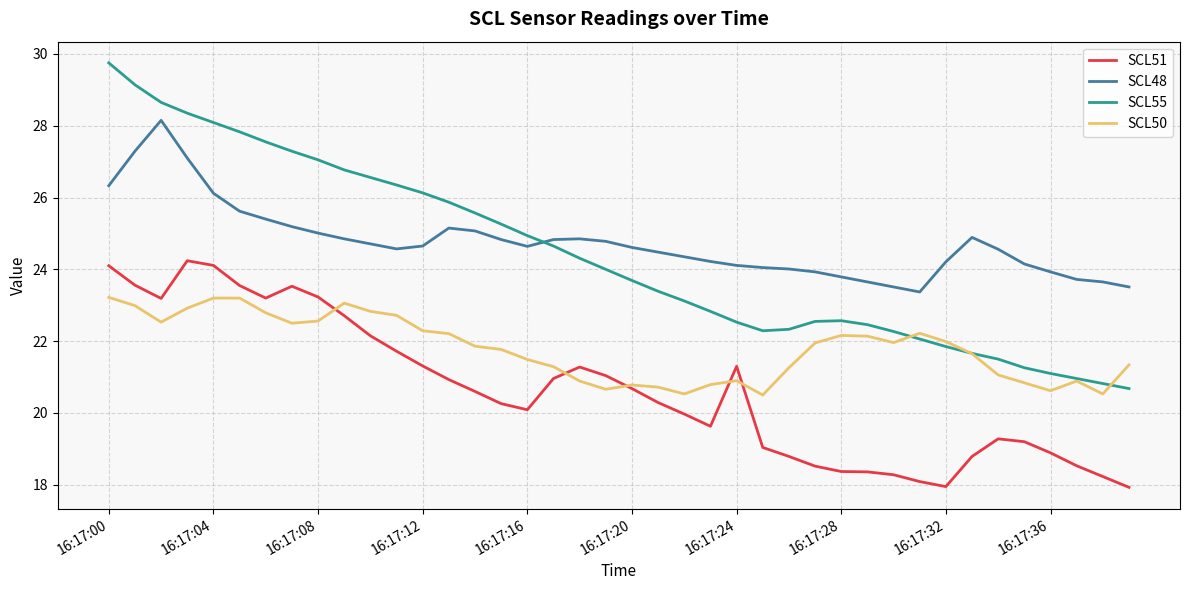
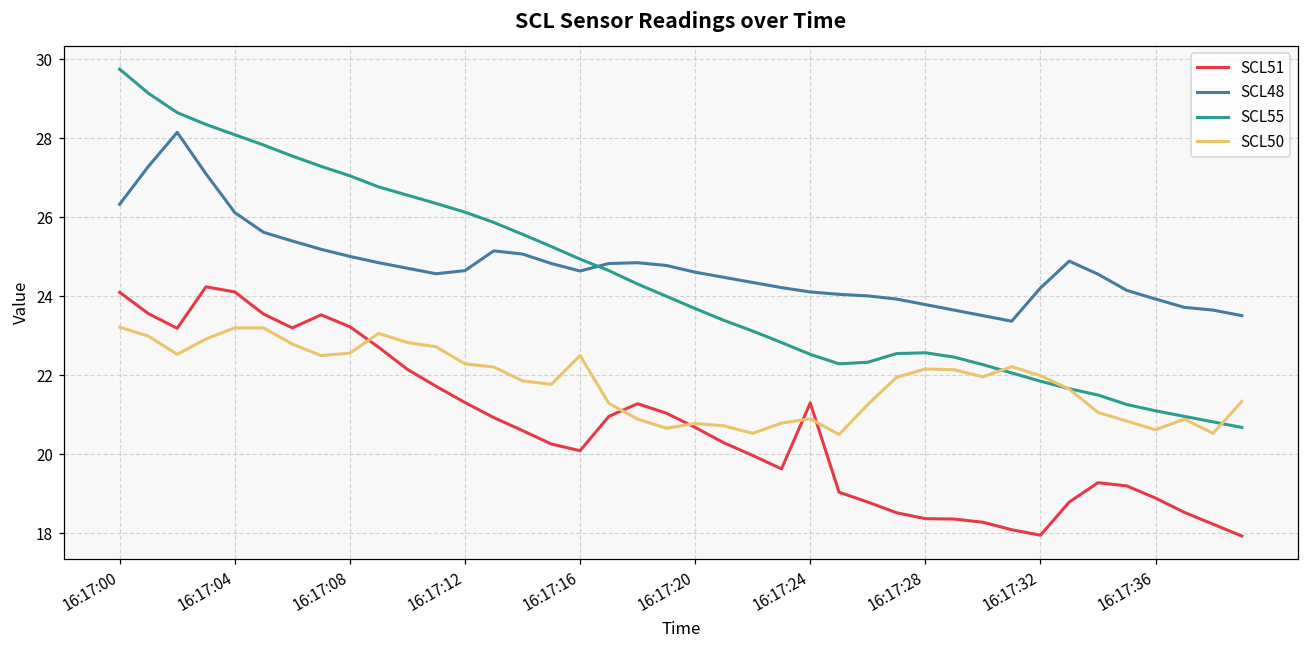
SCL50, 16:17:16: 21.5 -> 22.5
